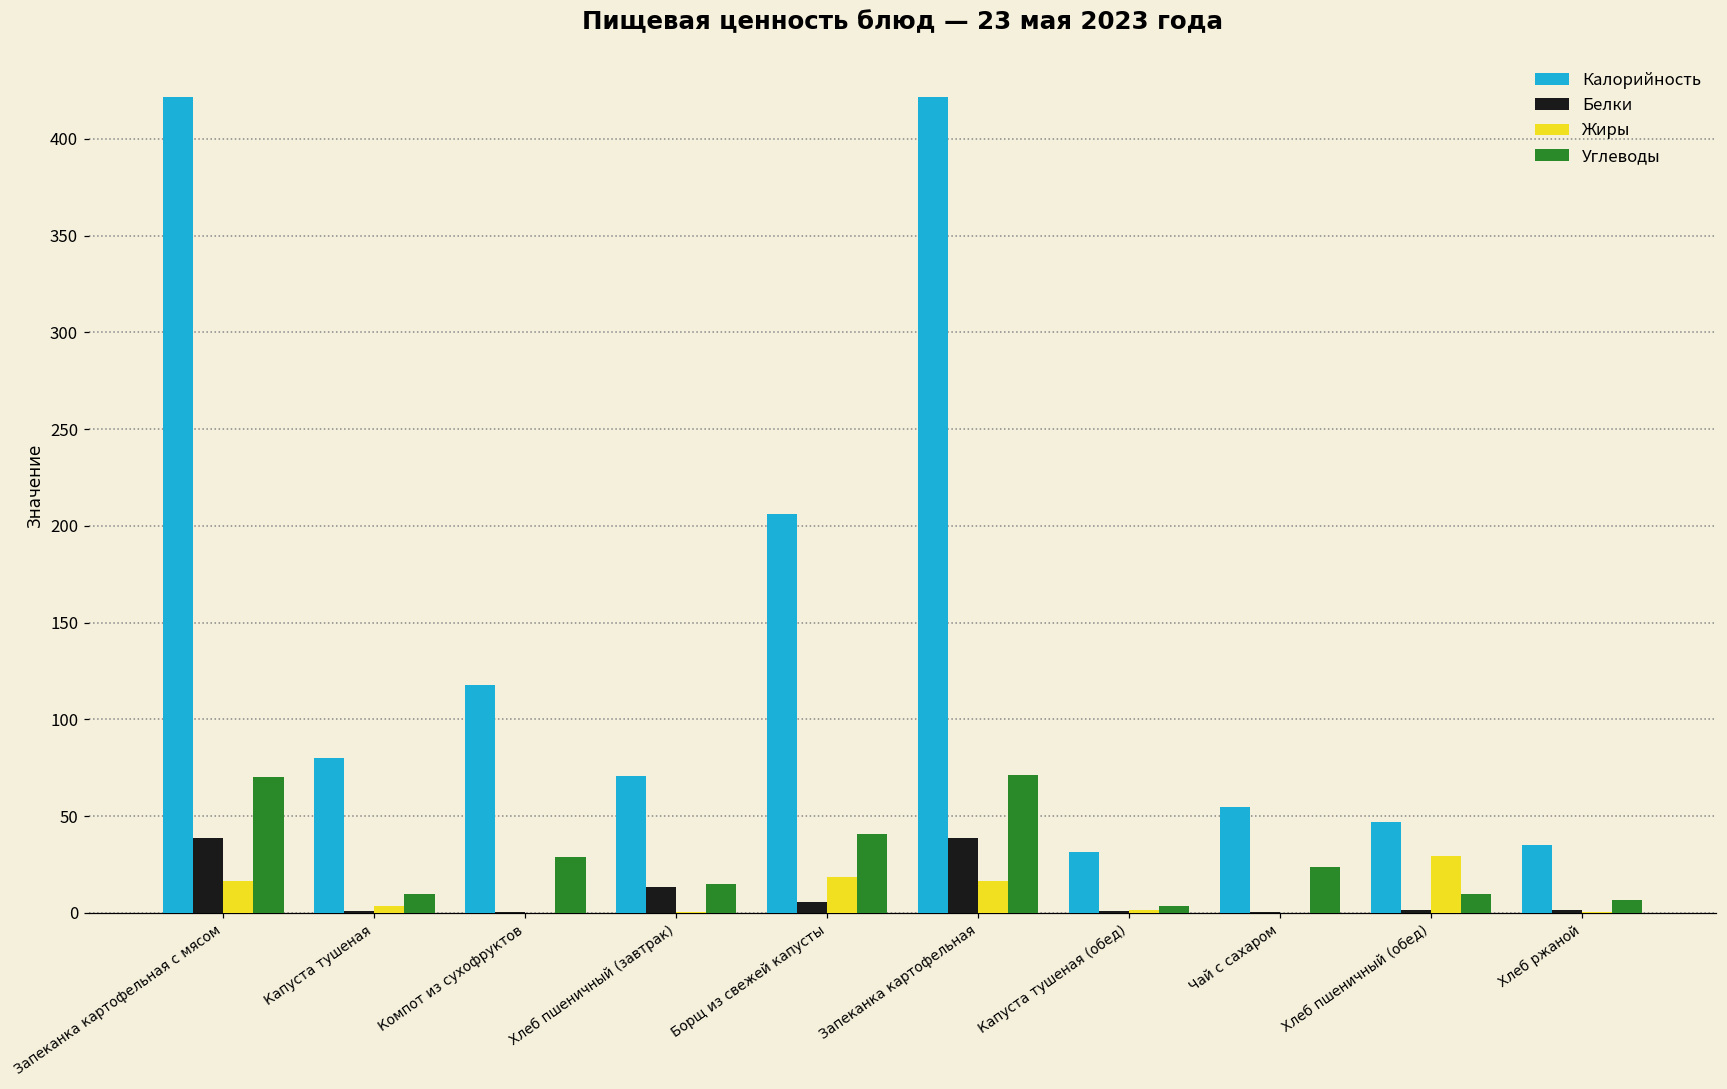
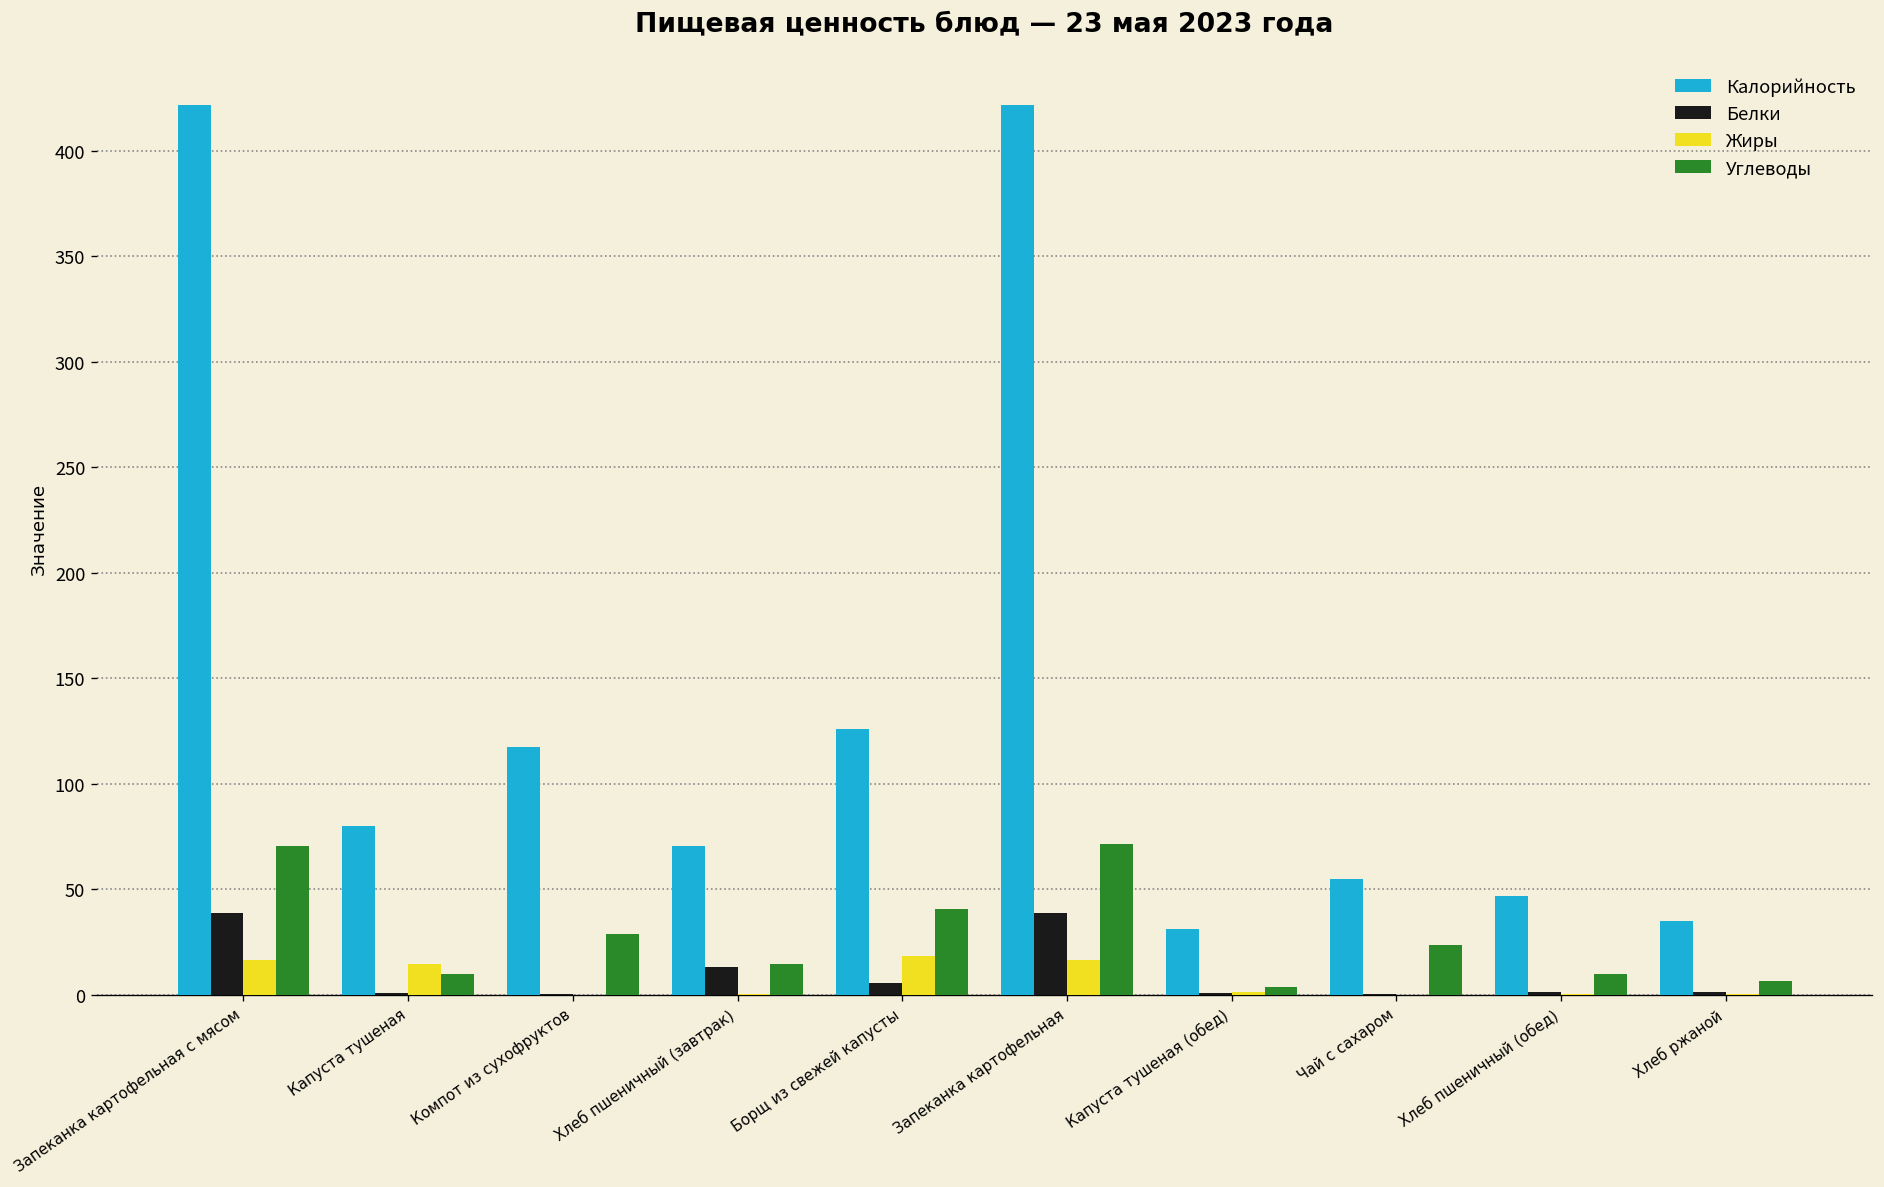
Жиры, Капуста тушеная: 3 -> 14
Калорийность, Борщ из свежей капусты: 206 -> 126
Жиры, Хлеб пшеничный (обед): 29 -> 0
